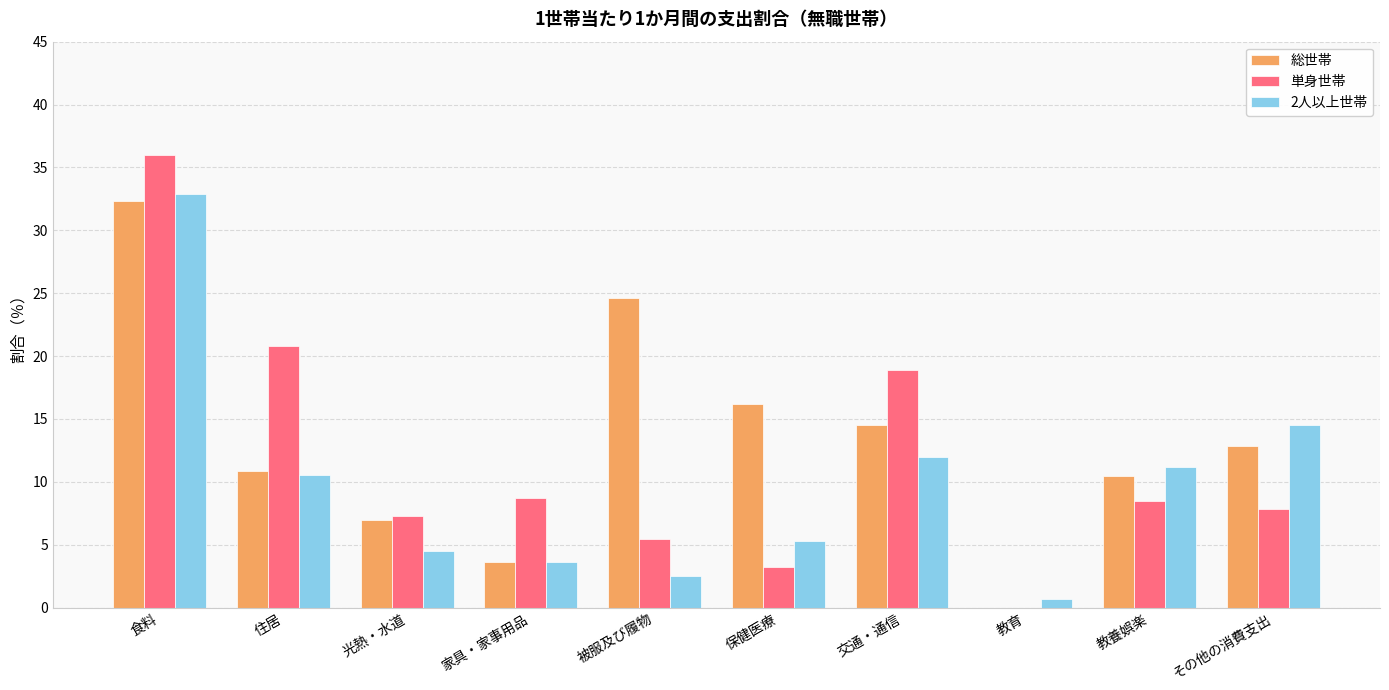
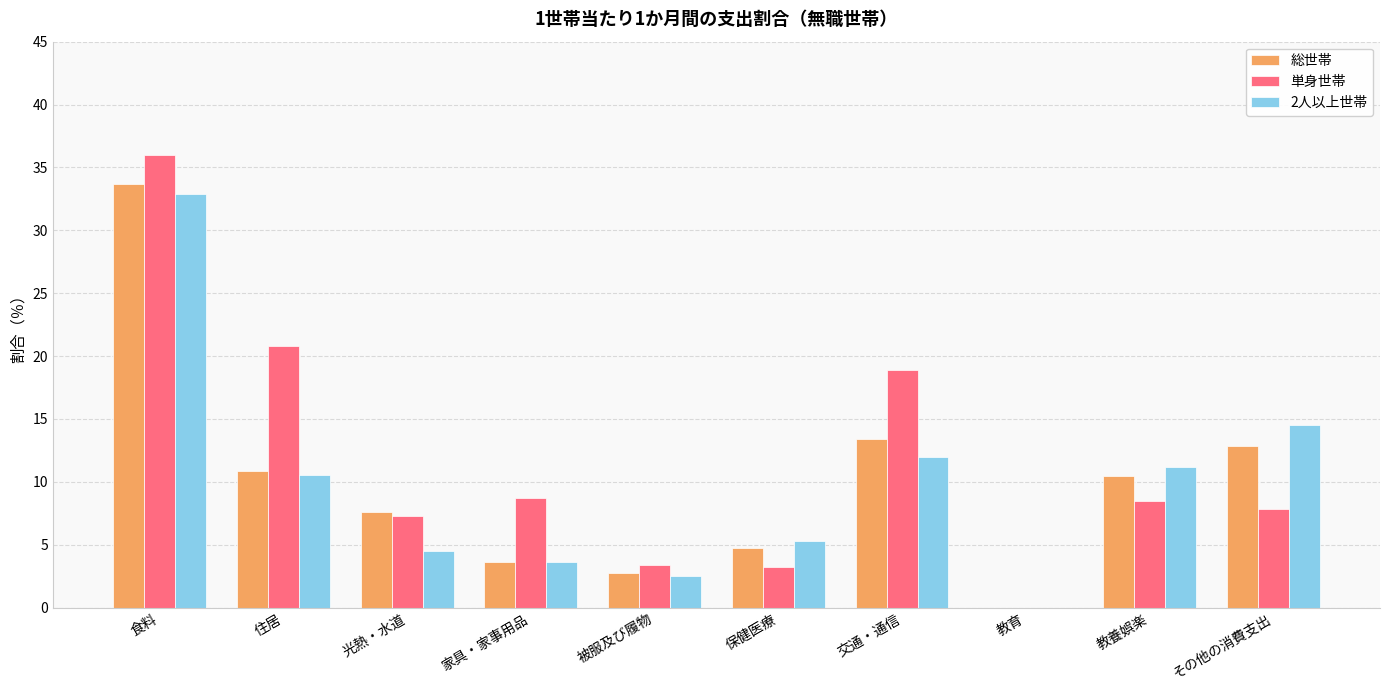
総世帯, 食料: 32.3 -> 33.7
総世帯, 光熱・水道: 7.0 -> 7.6
総世帯, 被服及び履物: 24.6 -> 2.7
単身世帯, 被服及び履物: 5.5 -> 3.4
総世帯, 保健医療: 16.2 -> 4.8
総世帯, 交通・通信: 14.6 -> 13.4
2人以上世帯, 教育: 0.7 -> 0.0
